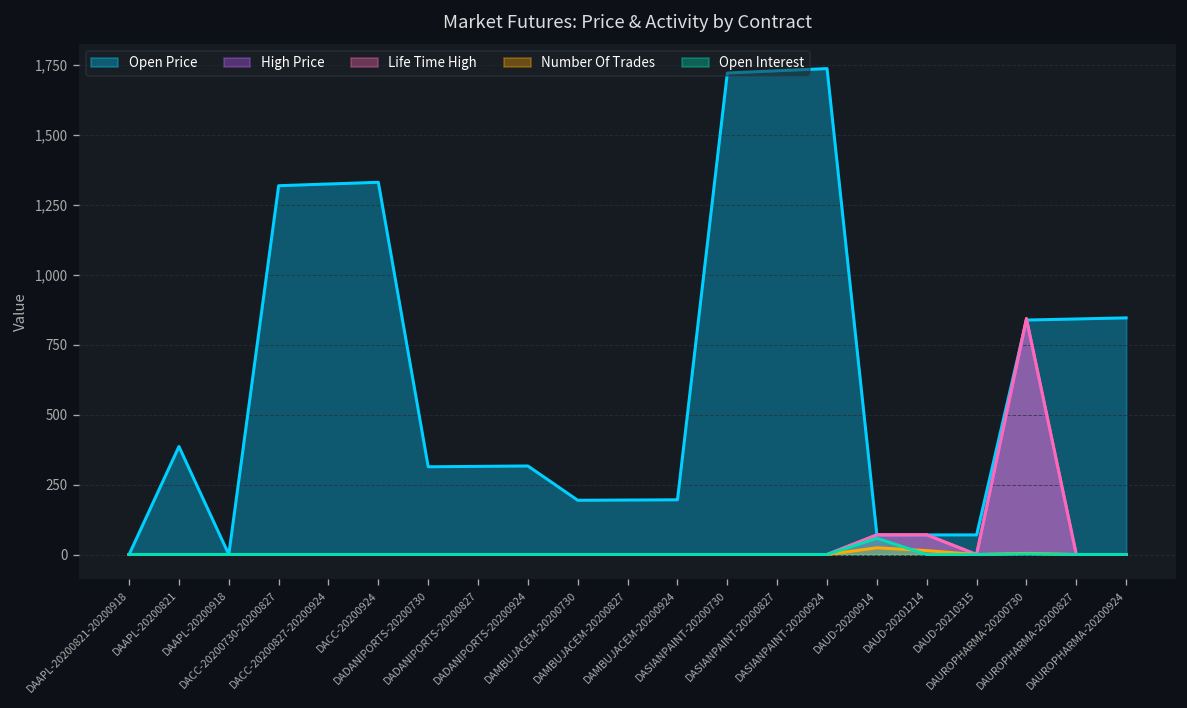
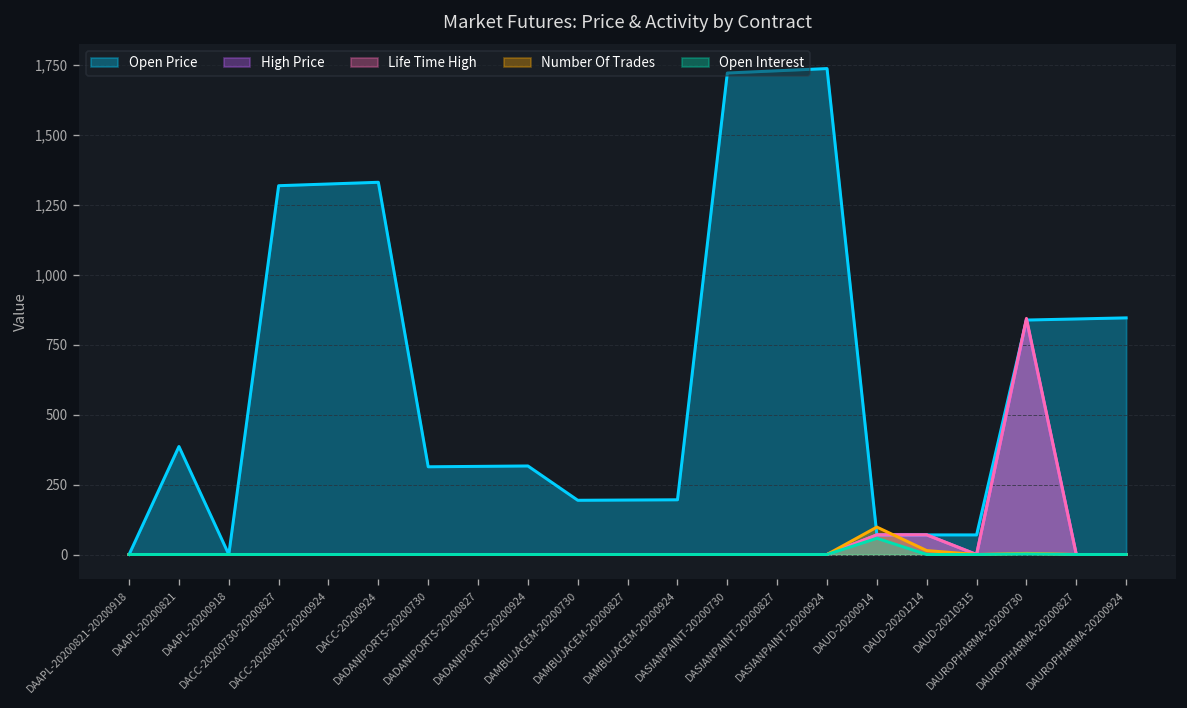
Number Of Trades, DAUD-20200914: 20 -> 100
